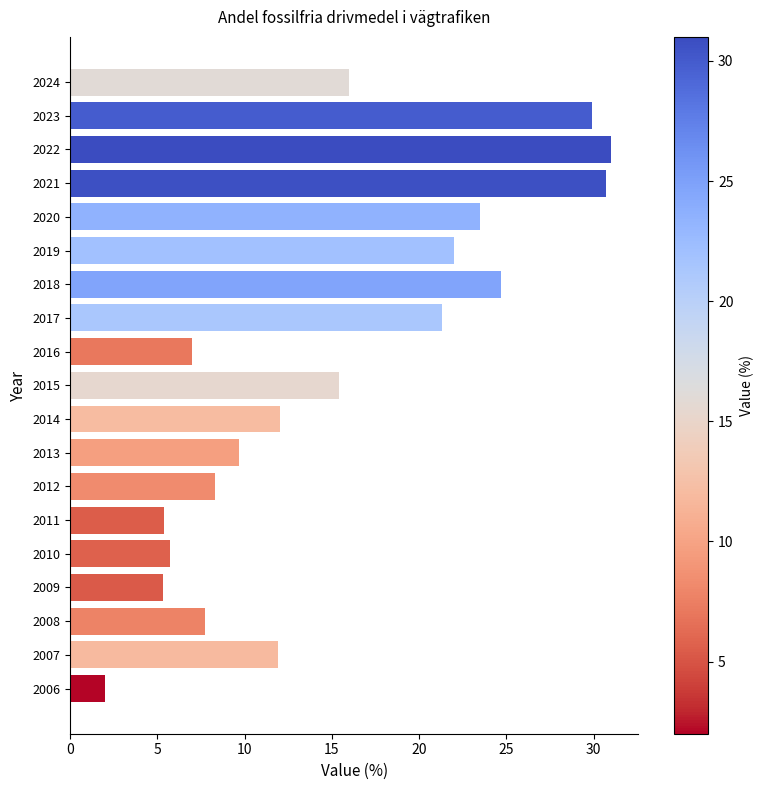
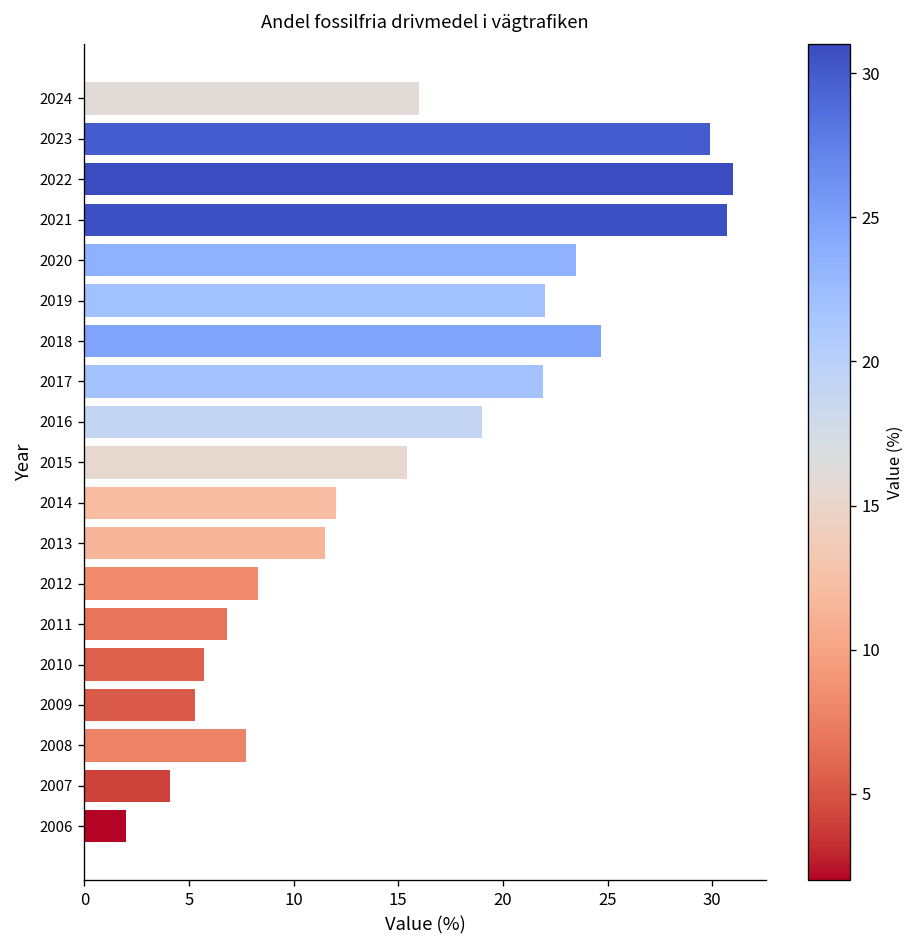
2017: 21.3 -> 21.9
2016: 7 -> 19
2013: 9.7 -> 11.5
2011: 5.4 -> 6.8
2007: 11.9 -> 4.1
